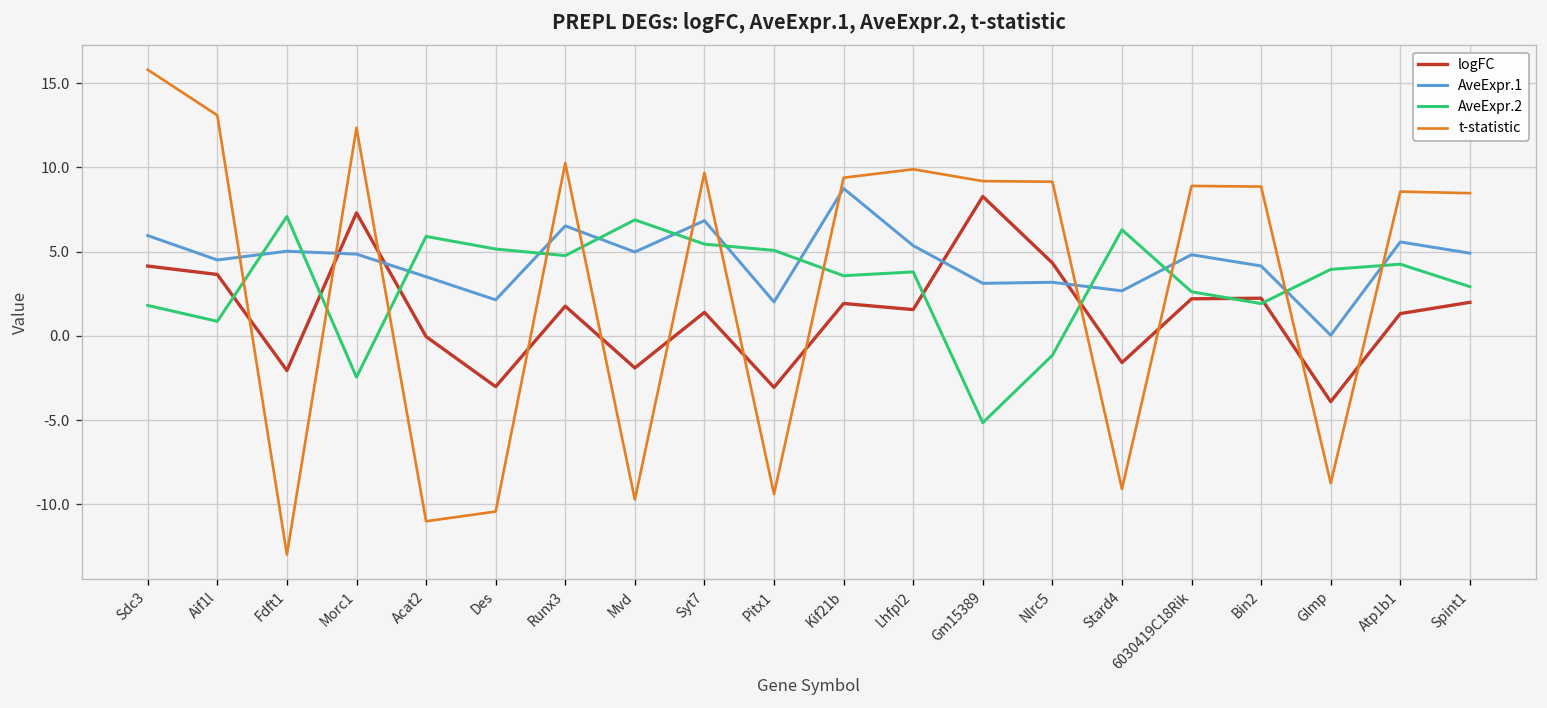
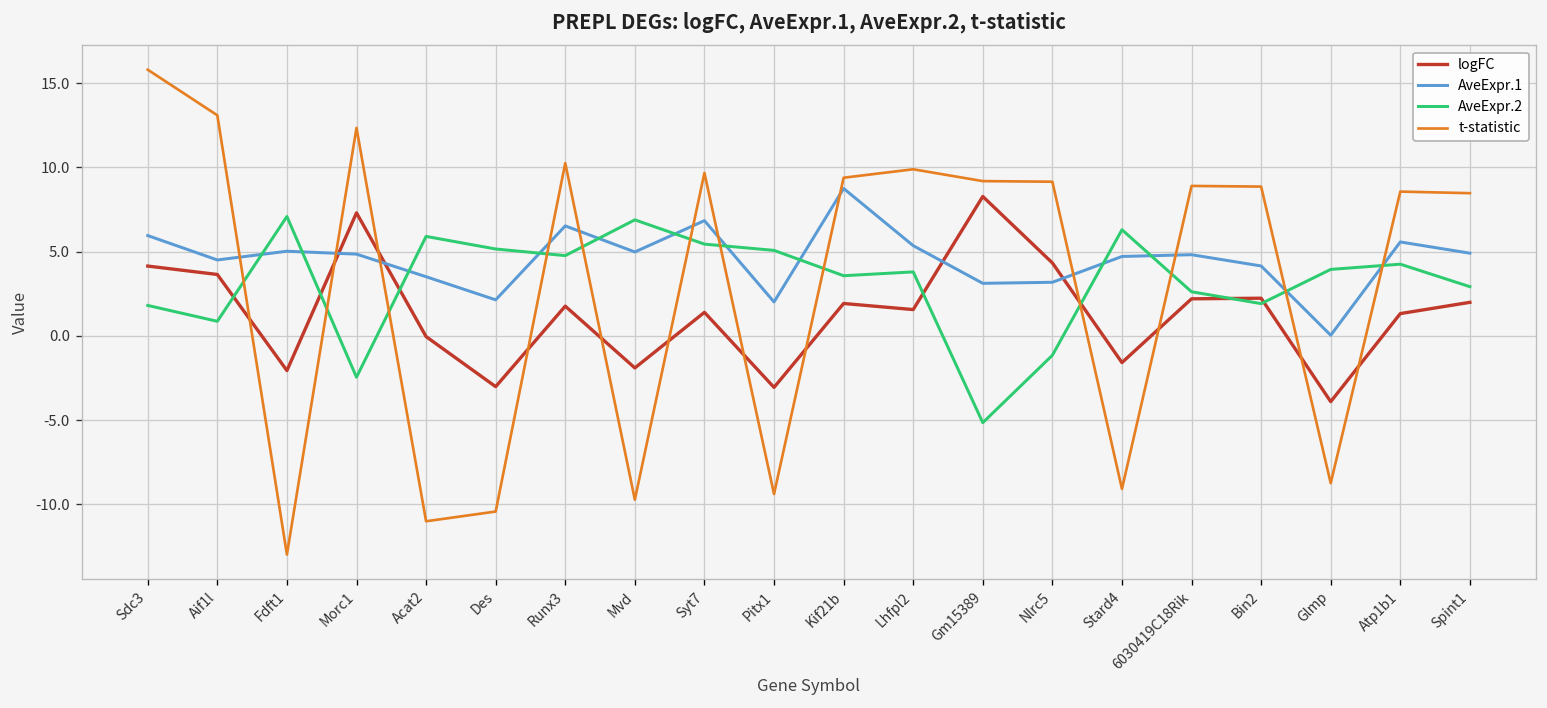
AveExpr.1, Stard4: 2.7 -> 4.7
